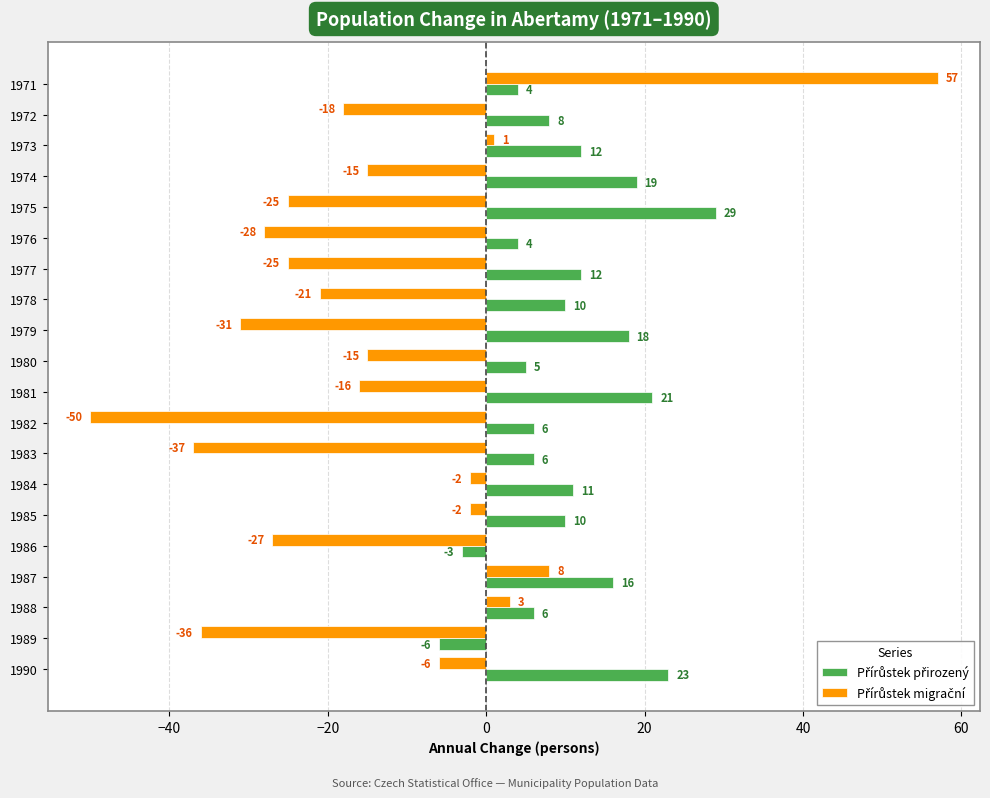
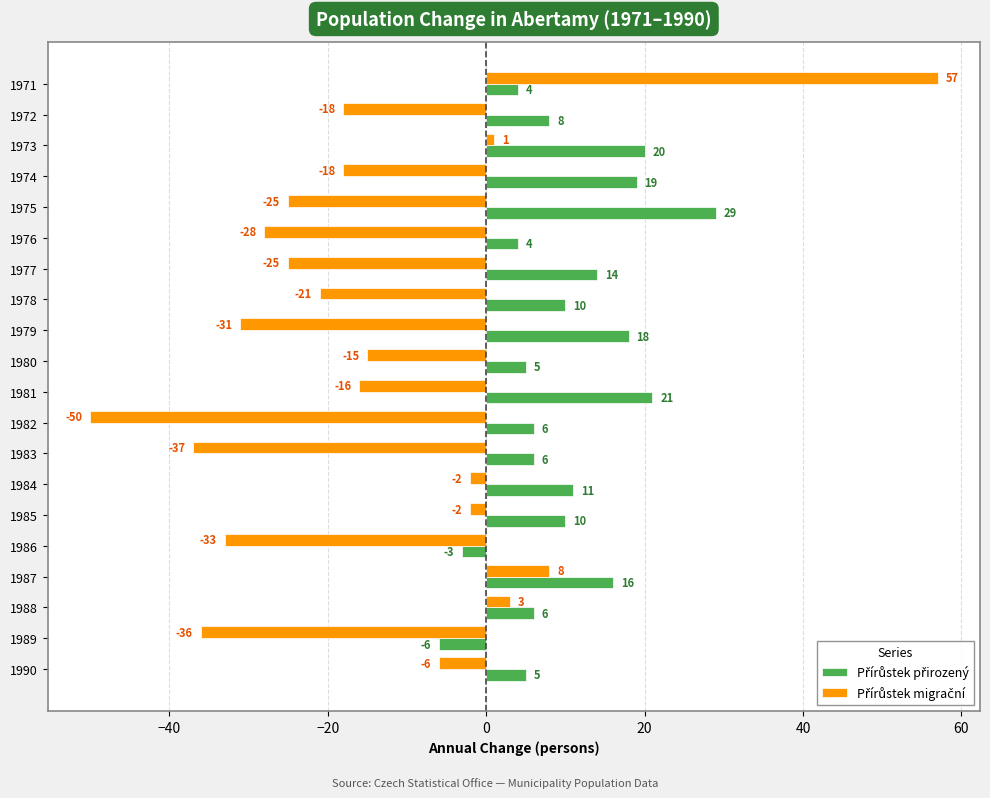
Přírůstek přirozený, 1973: 12 -> 20
Přírůstek migrační, 1974: -15 -> -18
Přírůstek přirozený, 1977: 12 -> 14
Přírůstek migrační, 1986: -27 -> -33
Přírůstek přirozený, 1990: 23 -> 5
